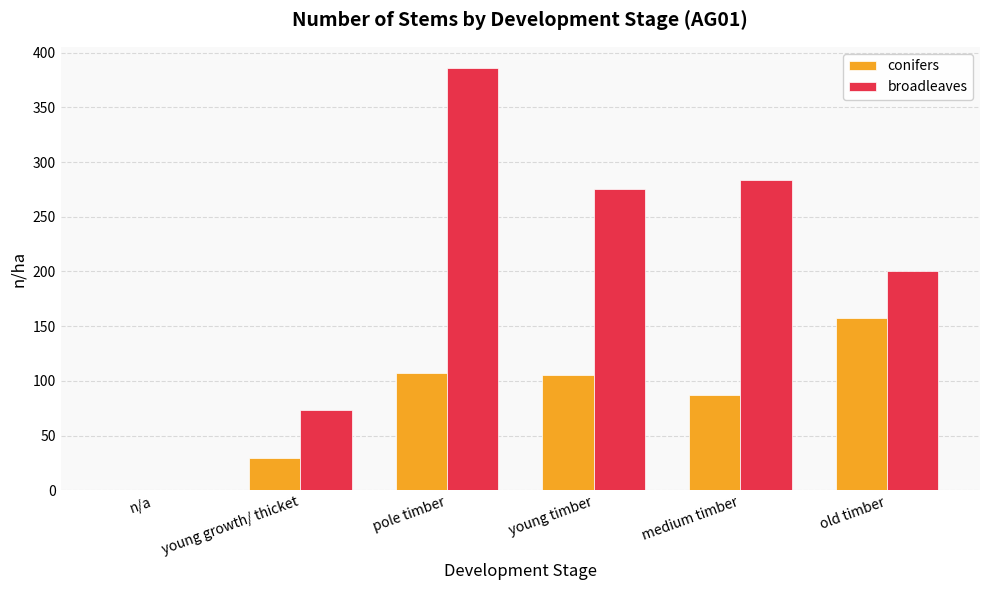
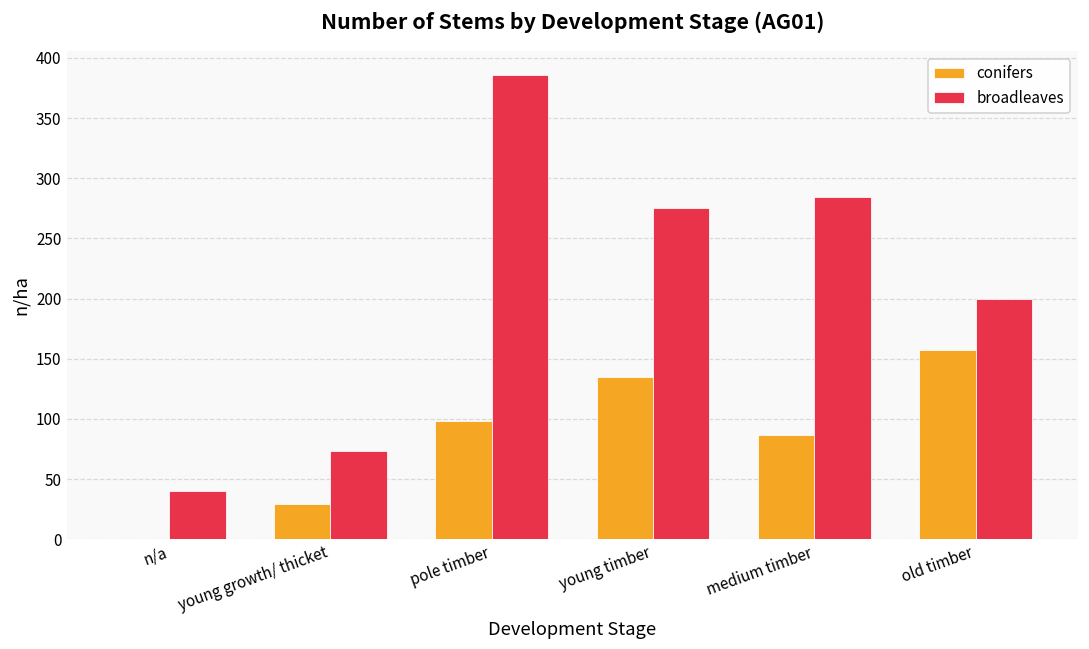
broadleaves, n/a: 0 -> 40
conifers, pole timber: 107 -> 98
conifers, young timber: 105 -> 135
